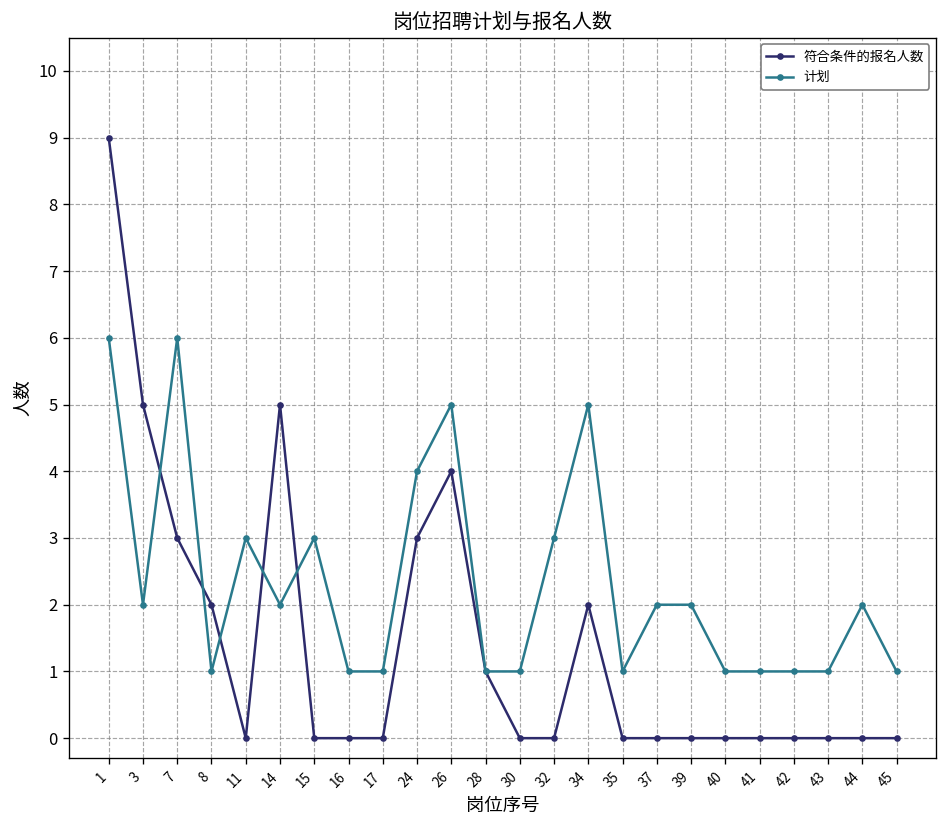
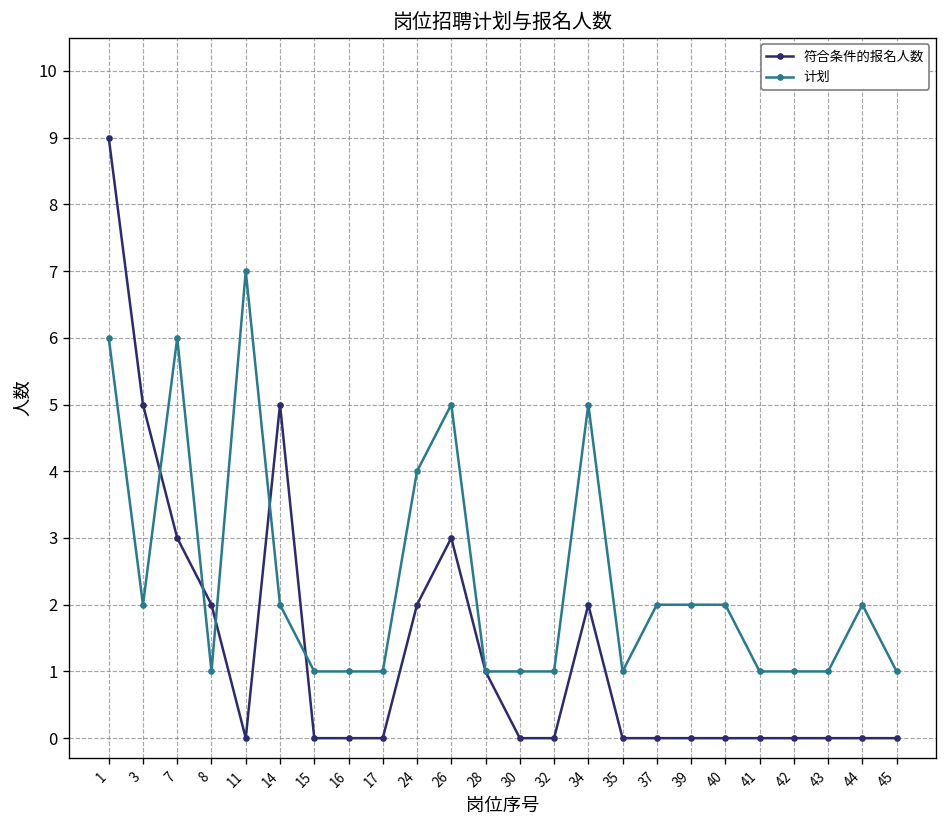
计划, 11: 3 -> 7
计划, 15: 3 -> 1
符合条件的报名人数, 24: 3 -> 2
符合条件的报名人数, 26: 4 -> 3
计划, 32: 3 -> 1
计划, 40: 1 -> 2
